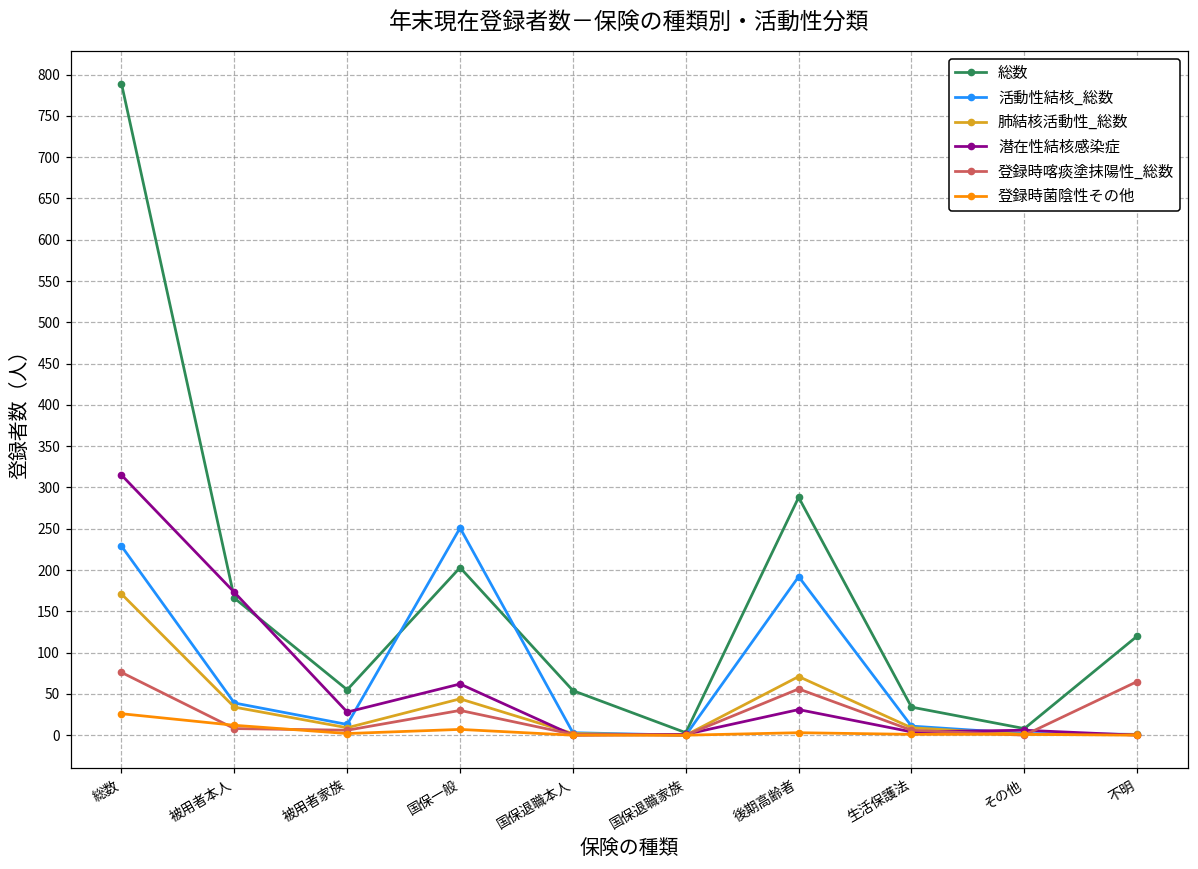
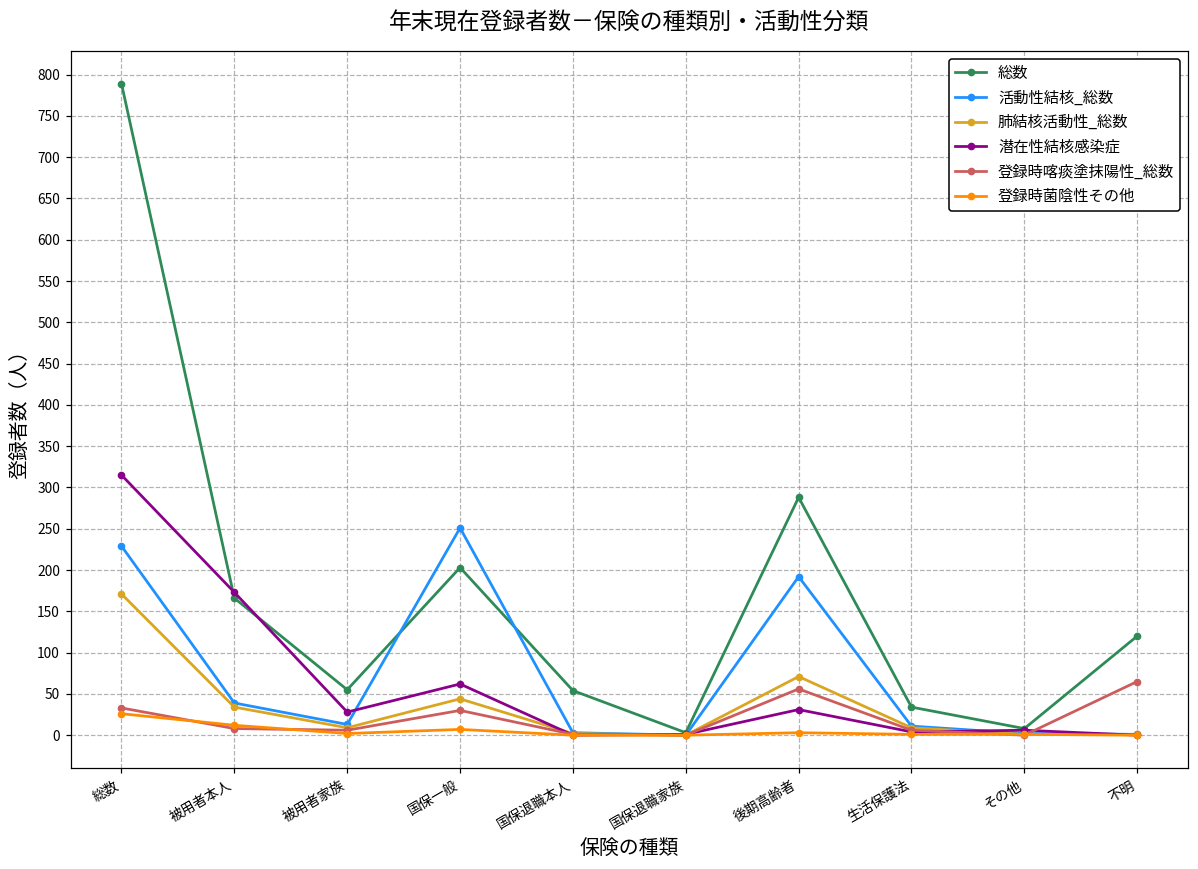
登録時喀痰塗抹陽性_総数, 総数: 80 -> 30
